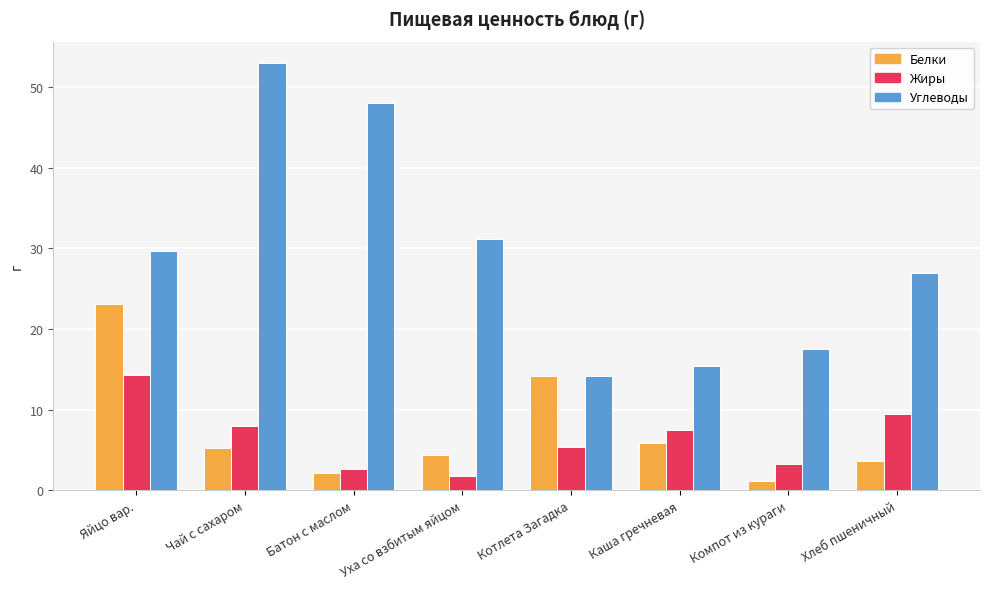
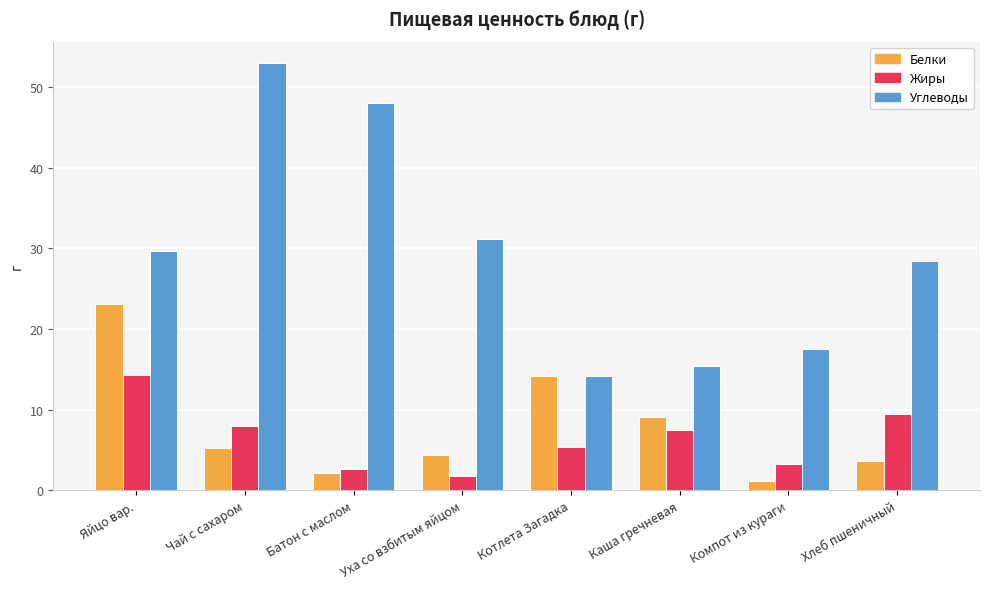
Белки, Каша гречневая: 6 -> 9
Углеводы, Хлеб пшеничный: 27 -> 29
